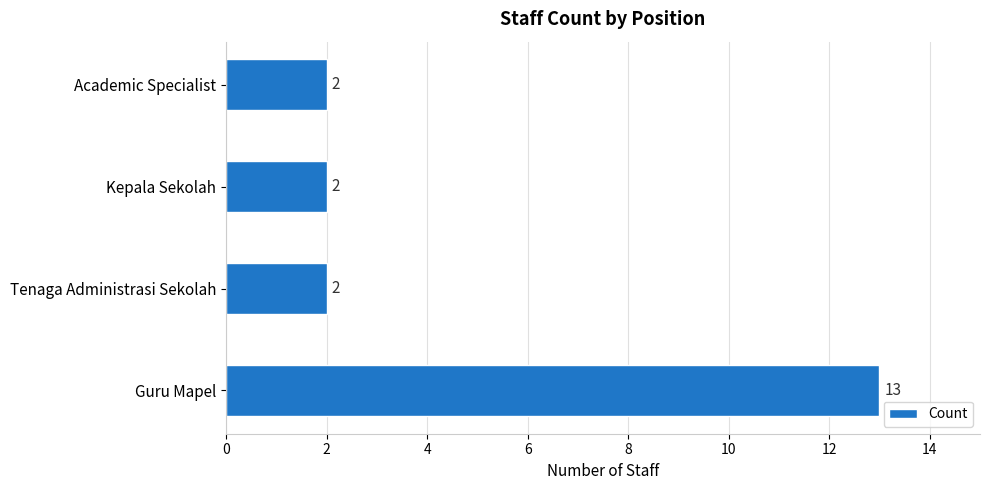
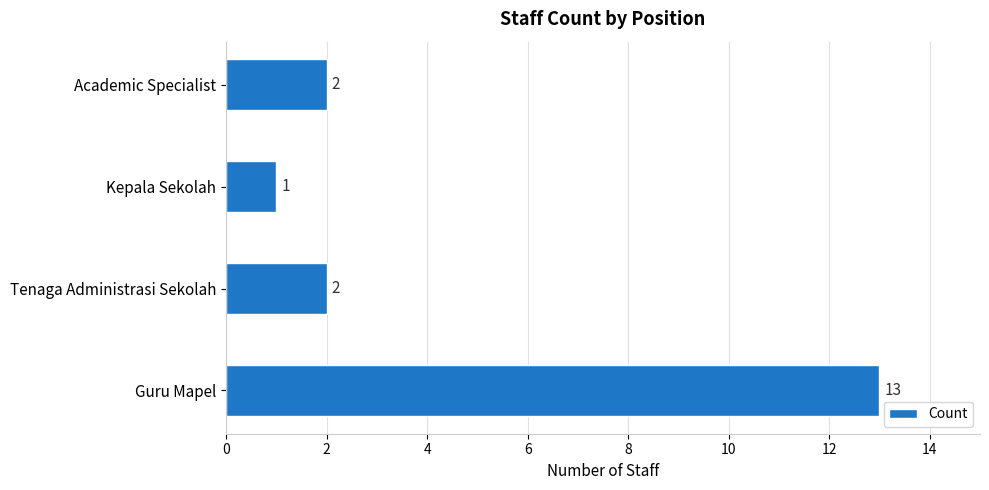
Kepala Sekolah: 2 -> 1
